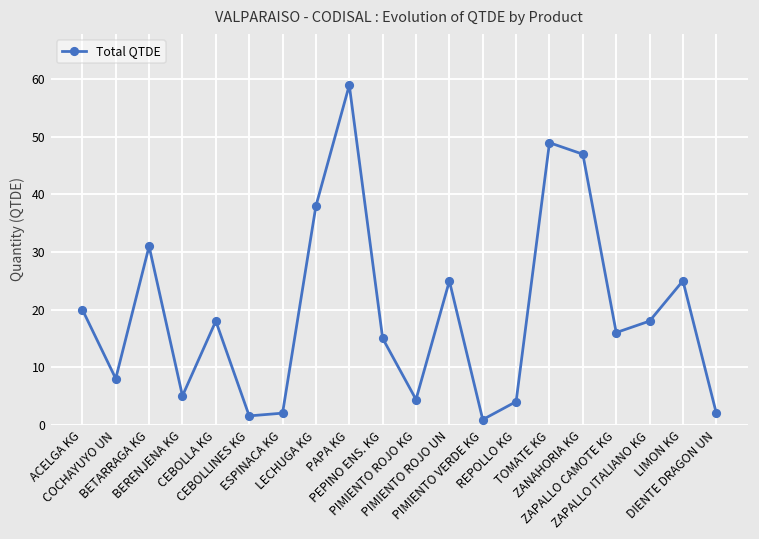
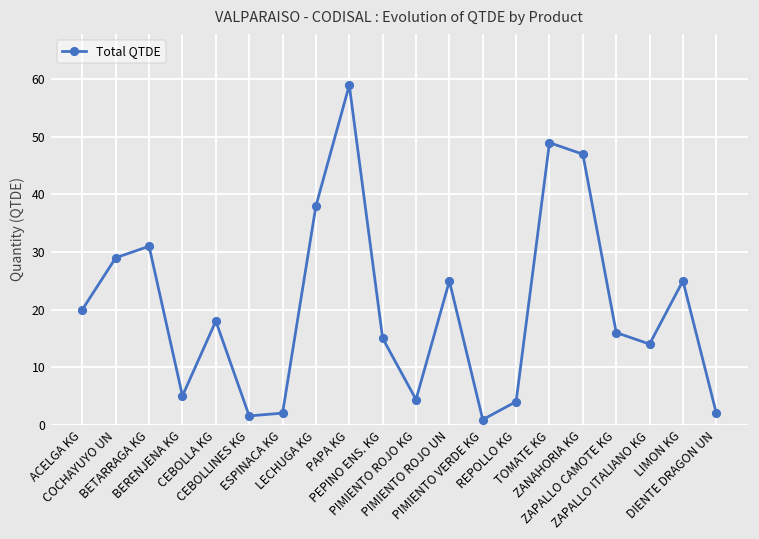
COCHAYUYO UN: 8 -> 29
ZAPALLO ITALIANO KG: 18 -> 14
